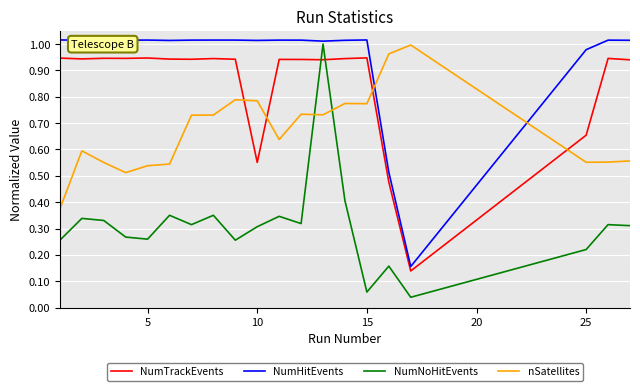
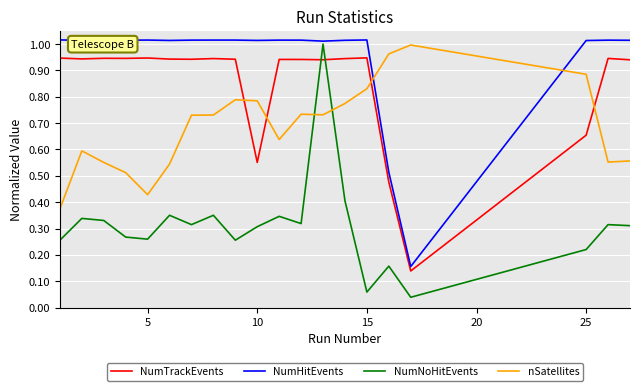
nSatellites, 5: 0.54 -> 0.43
nSatellites, 15: 0.77 -> 0.83
NumHitEvents, 25: 0.98 -> 1.01
nSatellites, 25: 0.55 -> 0.89
